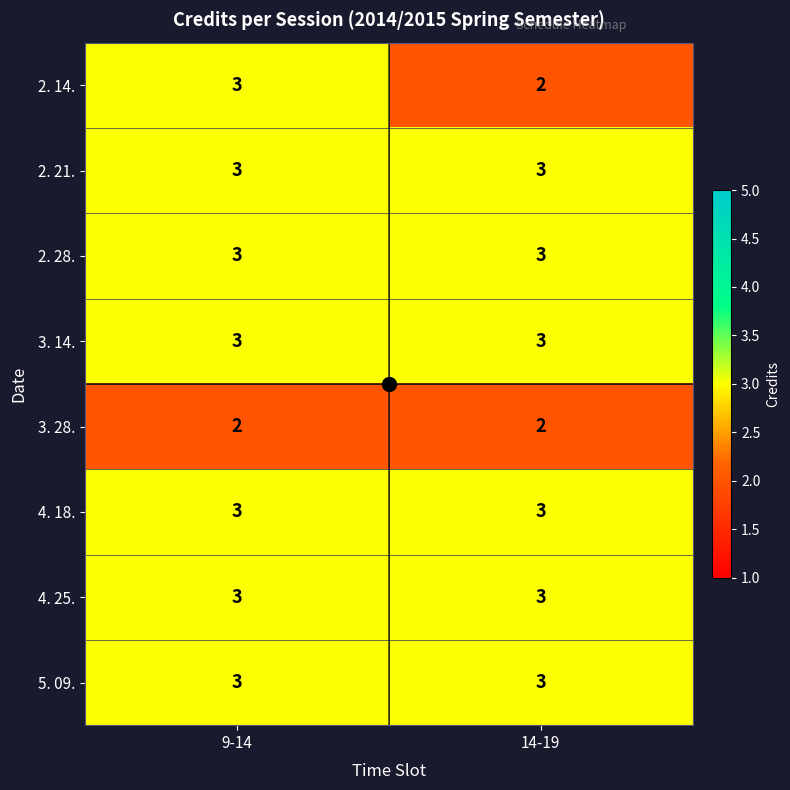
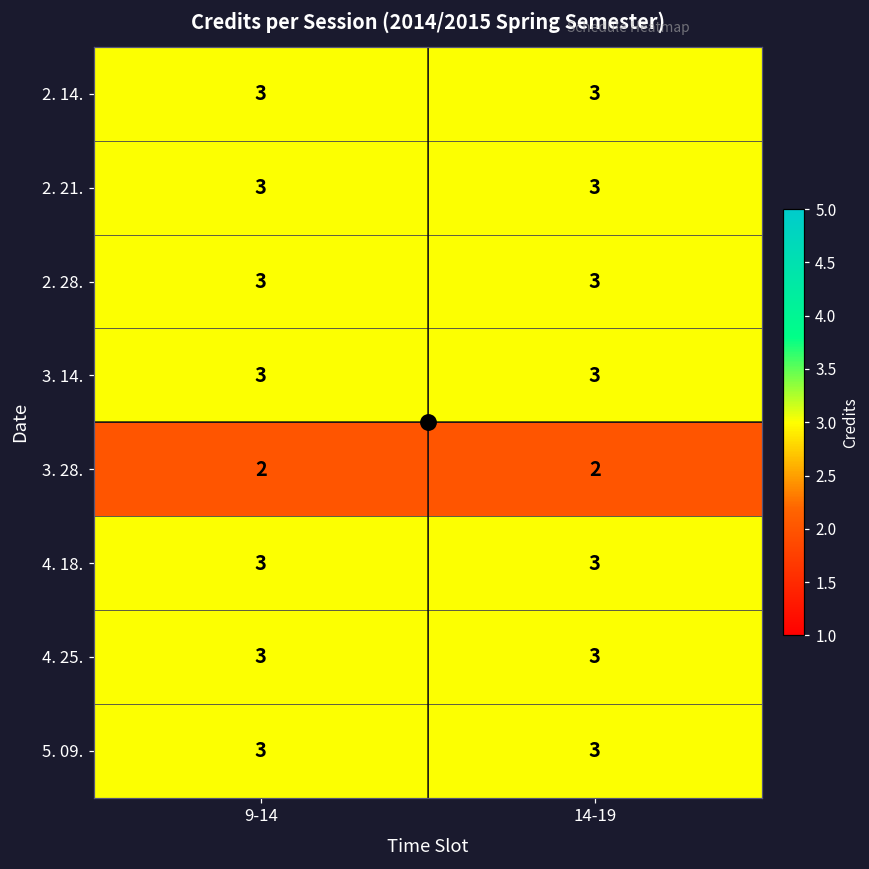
2. 14., 14-19: 2 -> 3
